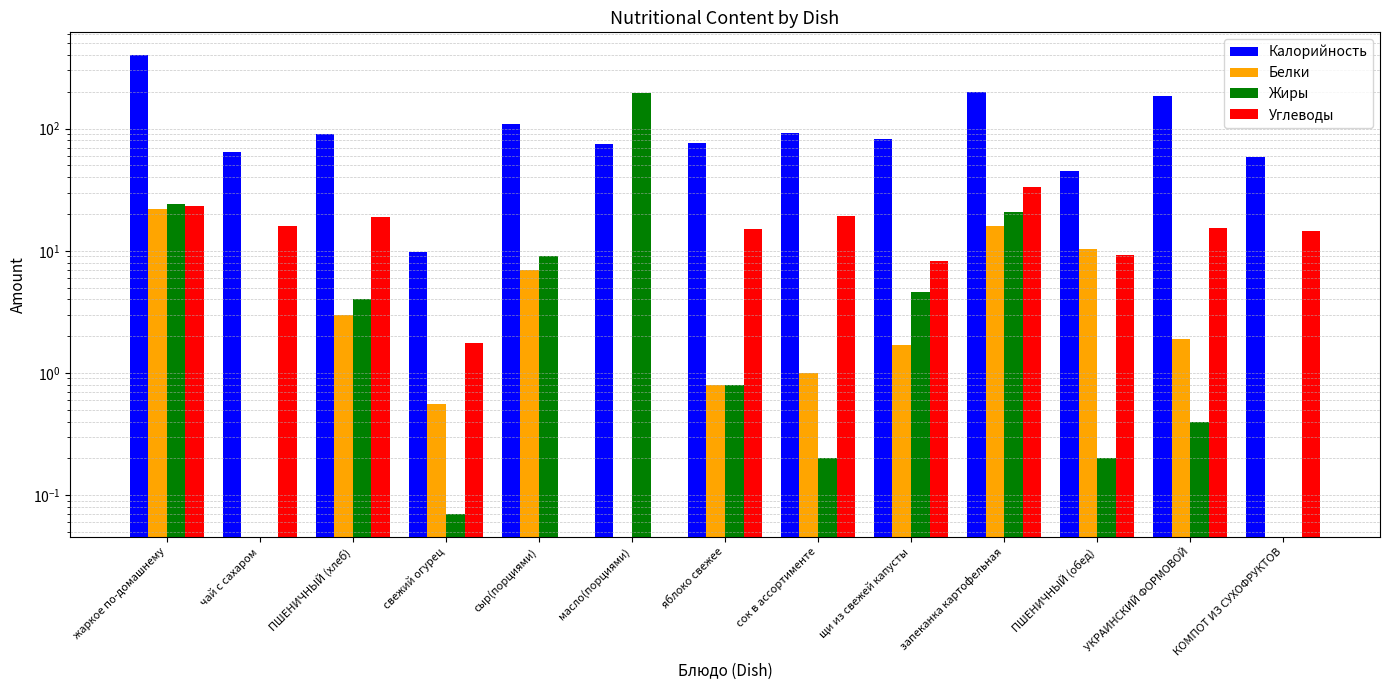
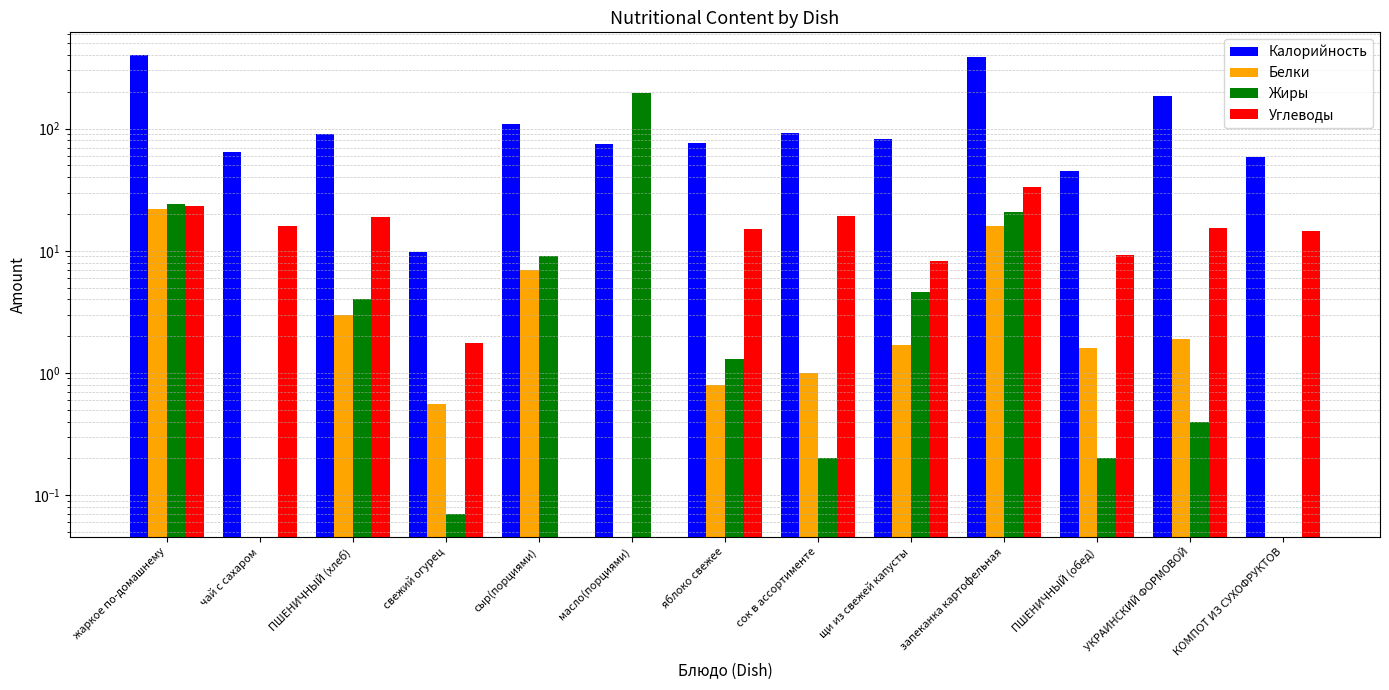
Жиры, яблоко свежее: 0.8 -> 1.3
Калорийность, запеканка картофельная: 200 -> 380
Белки, ПШЕНИЧНЫЙ (обед): 10 -> 1.6
